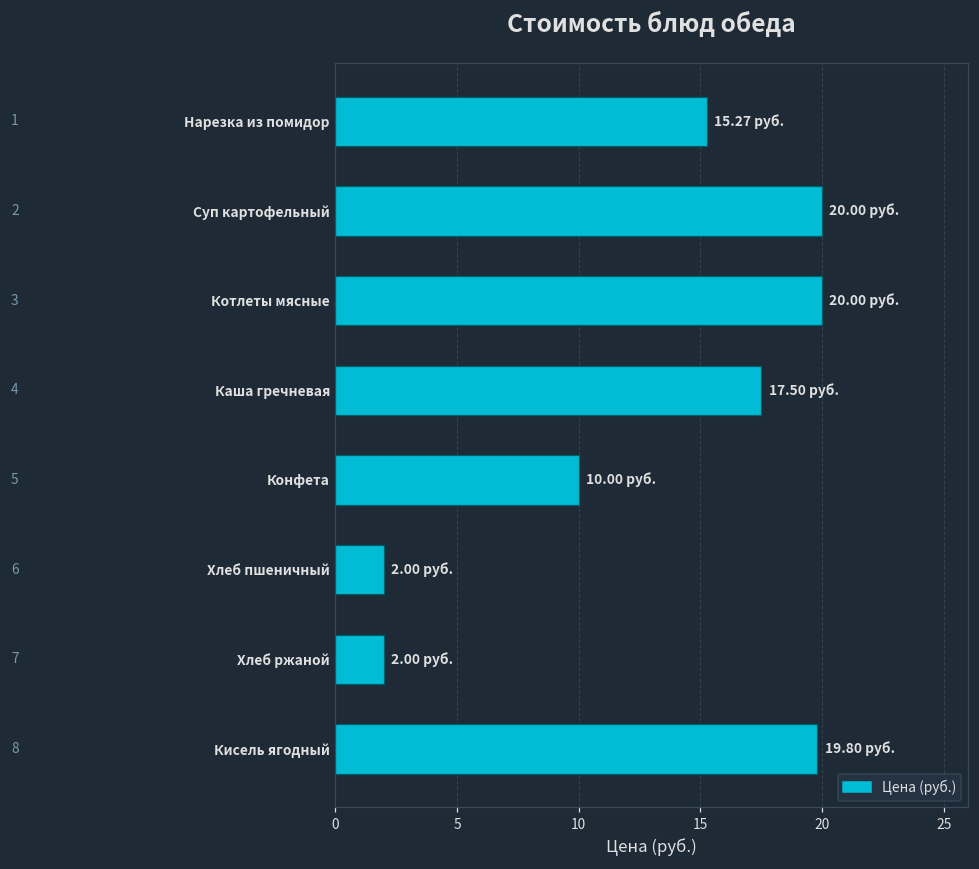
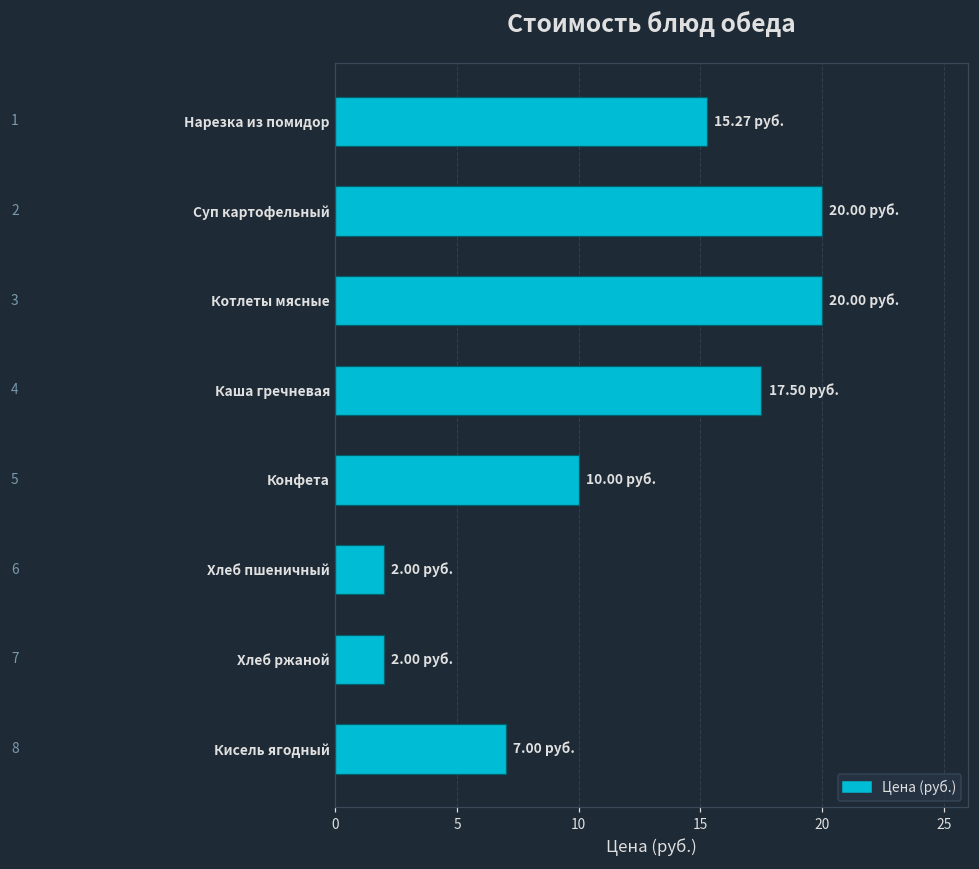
Кисель ягодный: 19.80 -> 7.00
